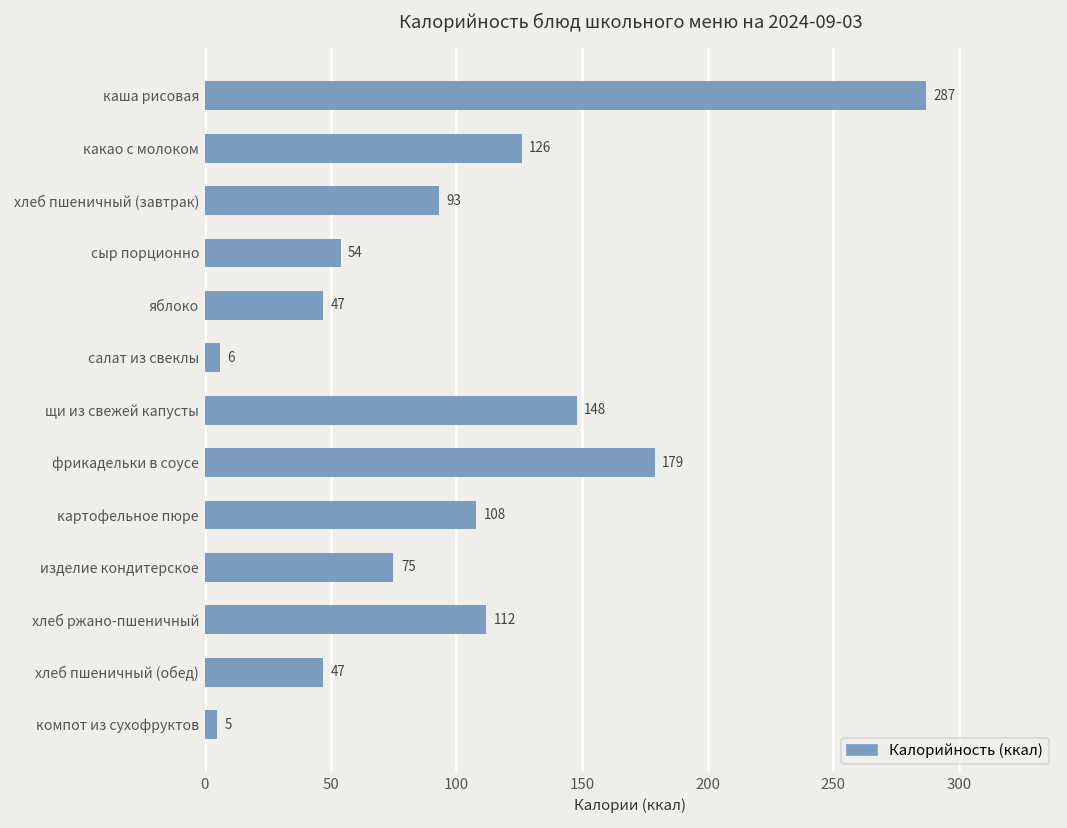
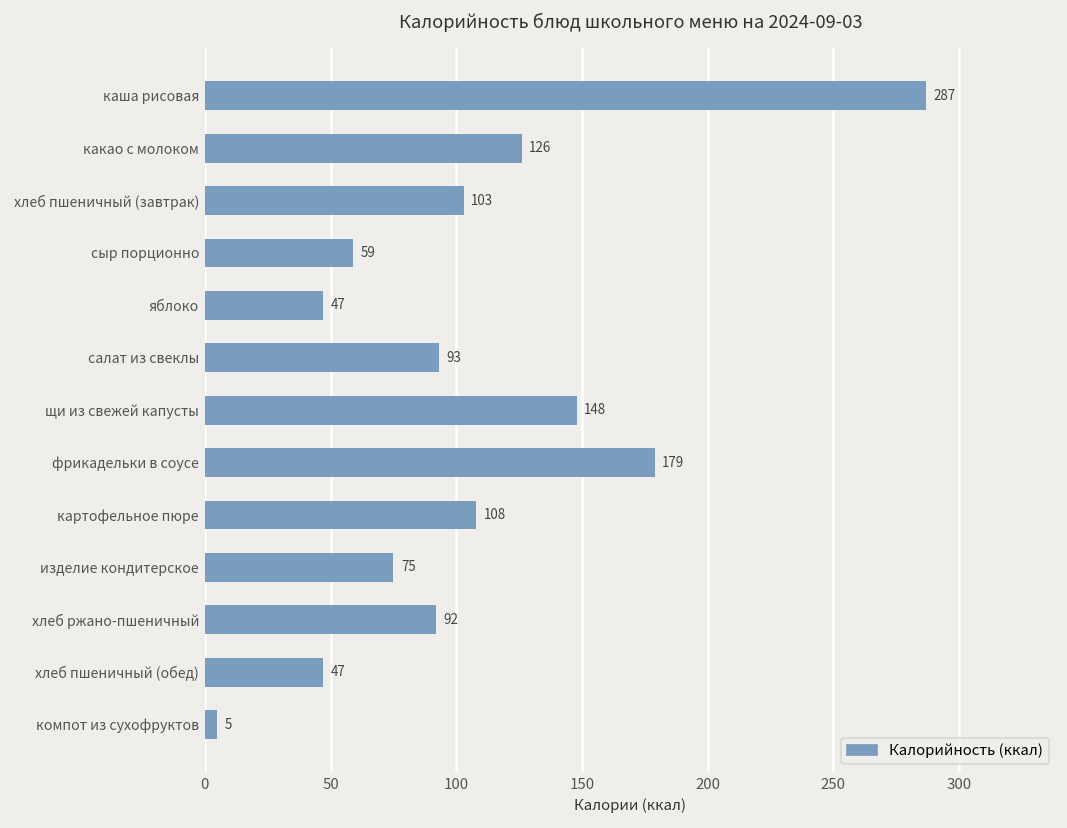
хлеб пшеничный (завтрак): 93 -> 103
сыр порционно: 54 -> 59
салат из свеклы: 6 -> 93
хлеб ржано-пшеничный: 112 -> 92
